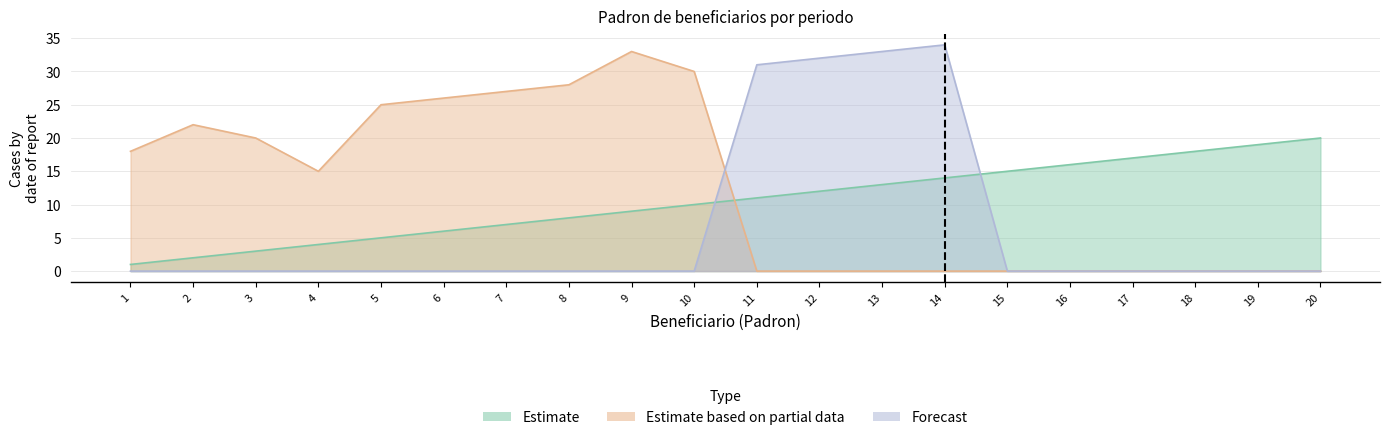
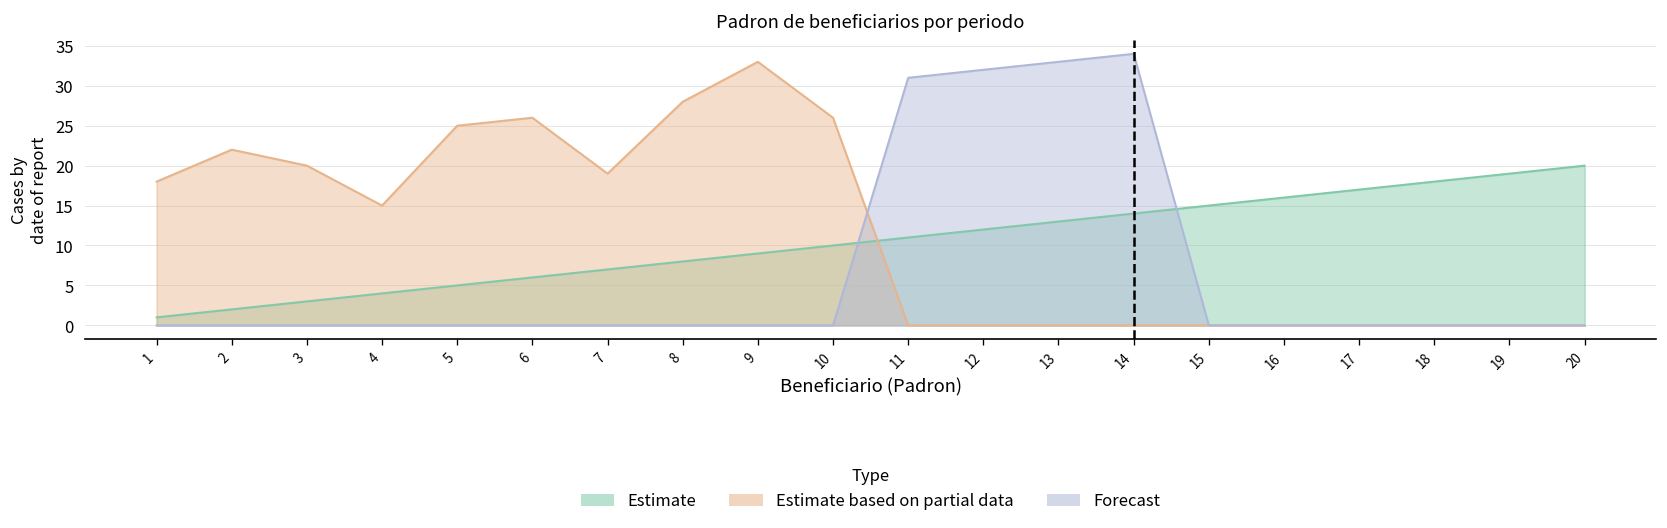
Estimate based on partial data, 7: 27 -> 19
Estimate based on partial data, 10: 30 -> 26
